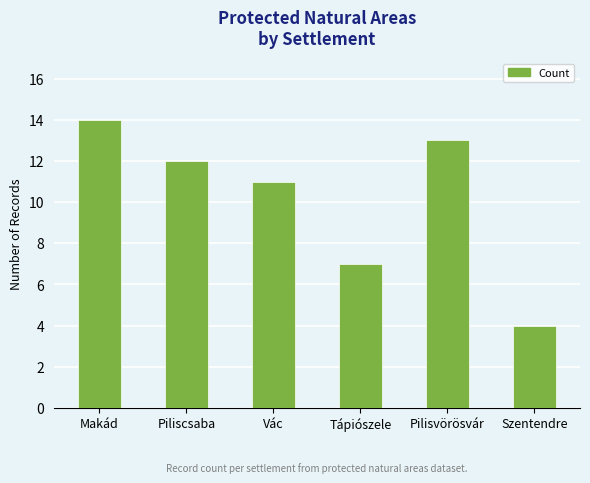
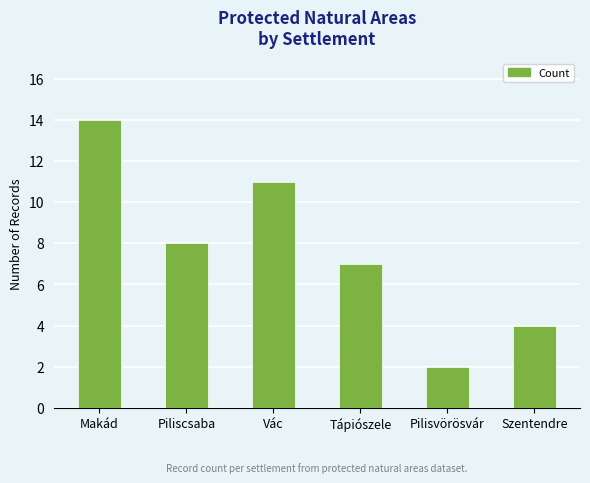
Piliscsaba: 12 -> 8
Pilisvörösvár: 13 -> 2
